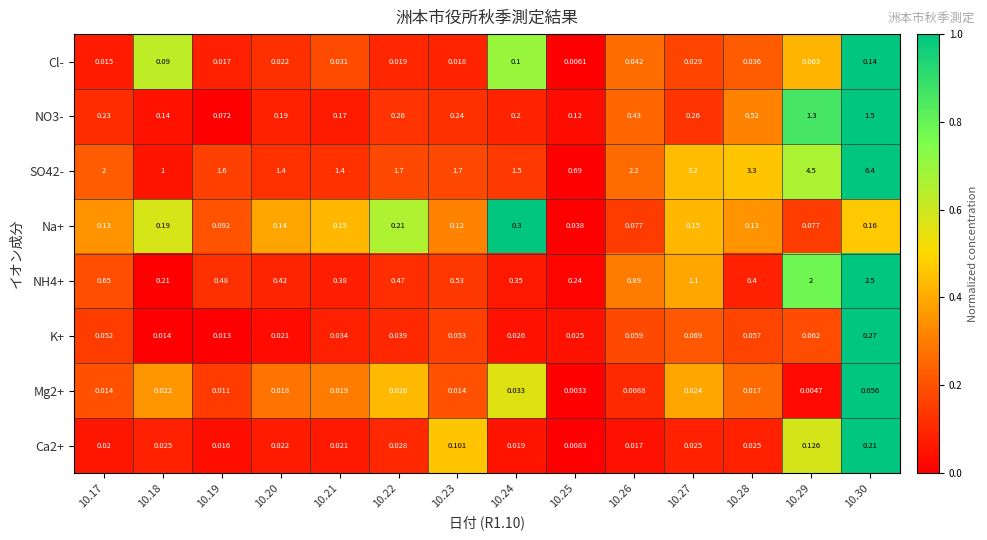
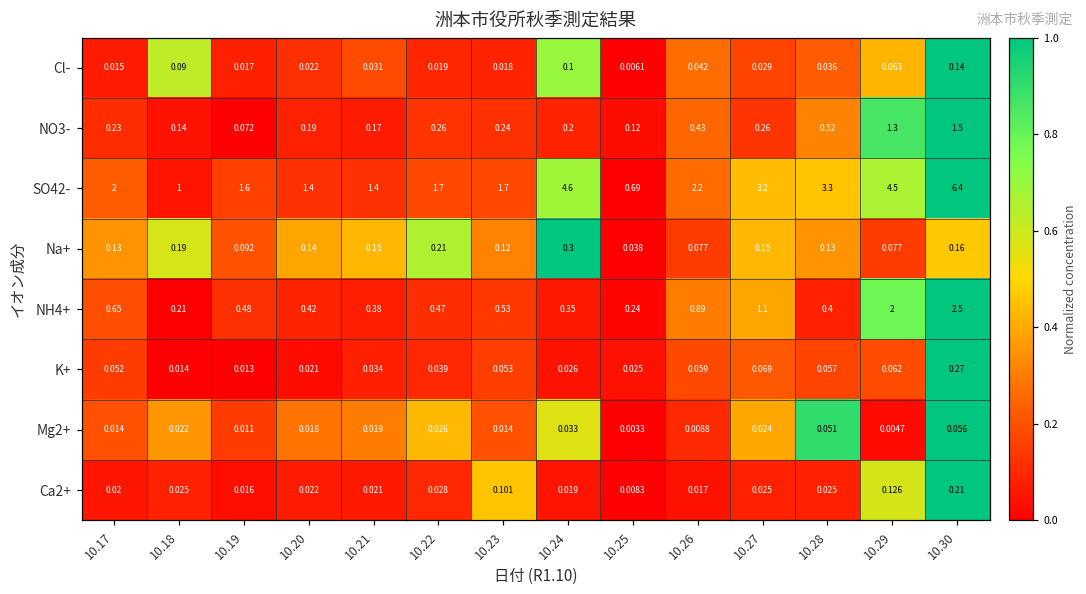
SO42-, 10.24: 1.5 -> 4.6
Mg2+, 10.28: 0.017 -> 0.051
